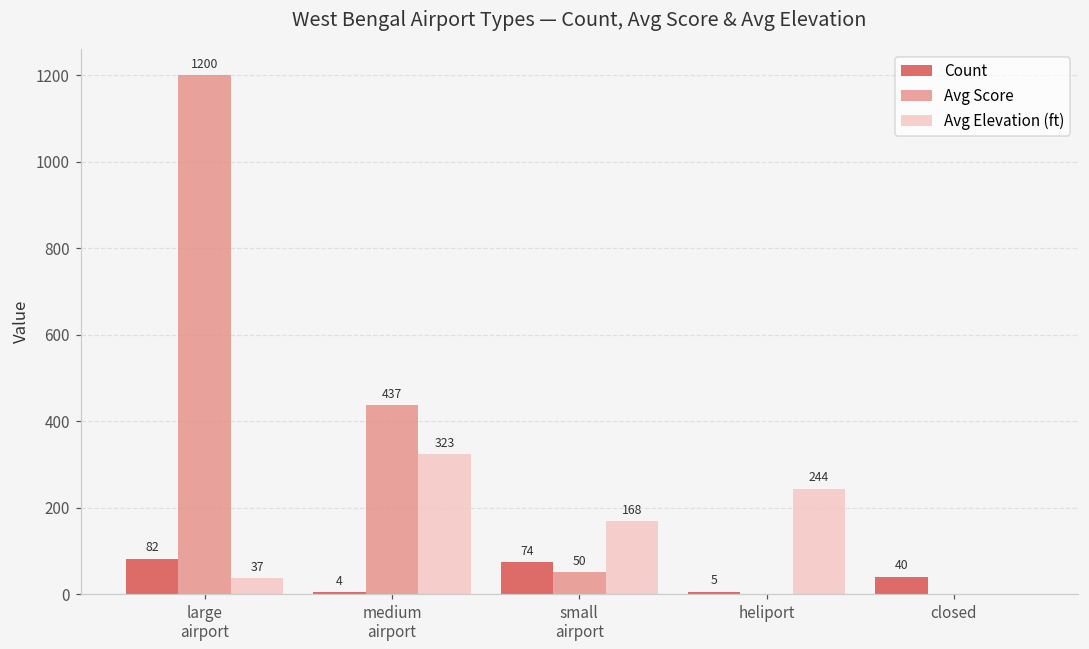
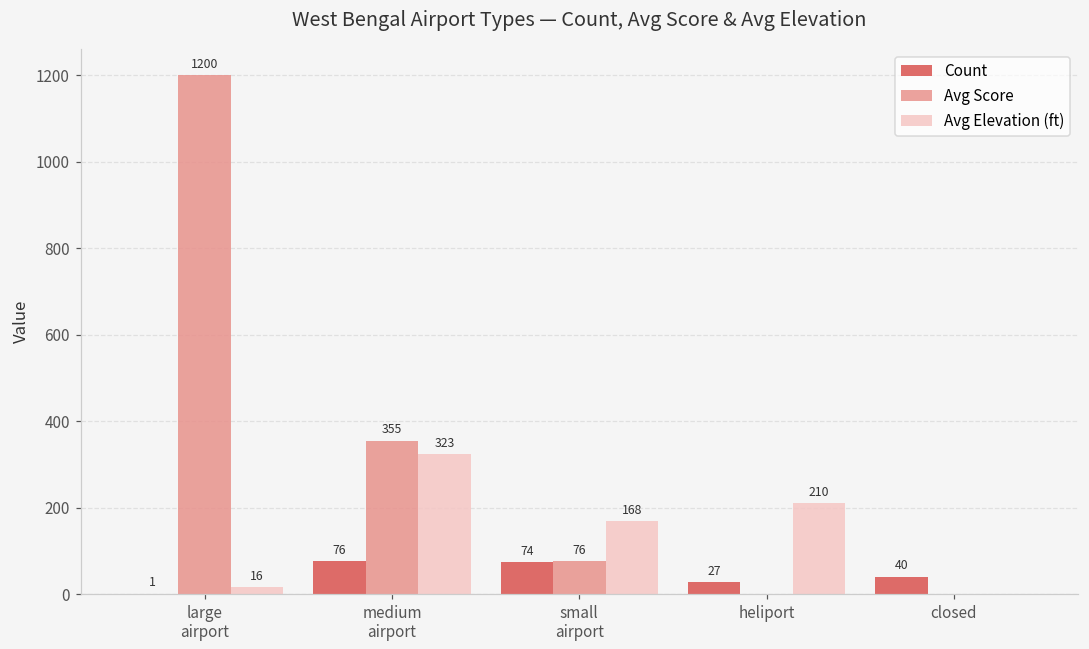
Count, large airport: 82 -> 1
Avg Elevation (ft), large airport: 37 -> 16
Count, medium airport: 4 -> 76
Avg Score, medium airport: 437 -> 355
Avg Score, small airport: 50 -> 76
Count, heliport: 5 -> 27
Avg Elevation (ft), heliport: 244 -> 210
